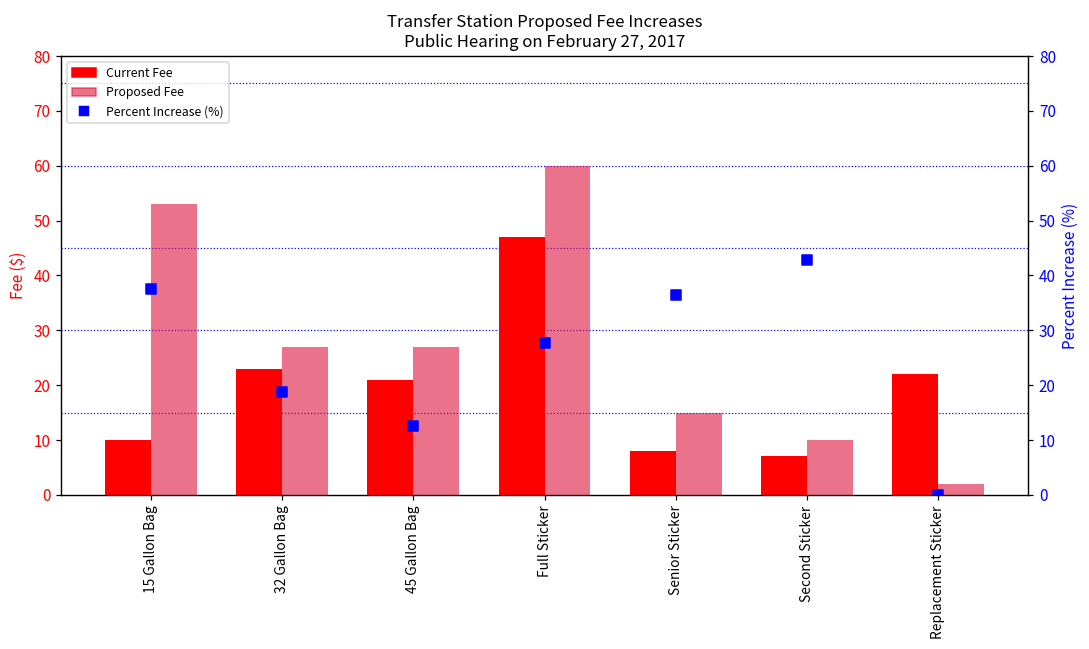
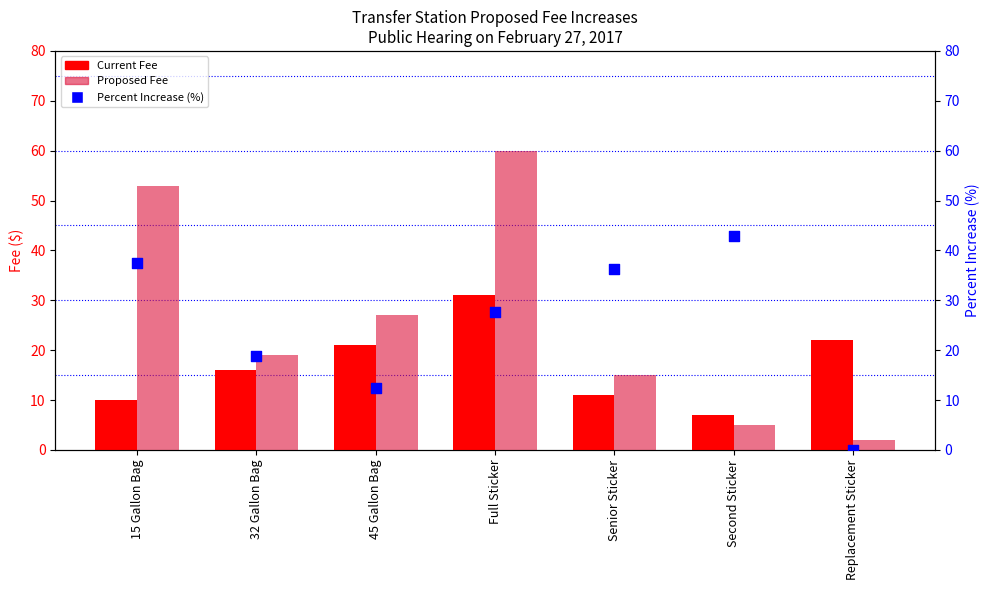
Current Fee, 32 Gallon Bag: 23 -> 16
Proposed Fee, 32 Gallon Bag: 27 -> 19
Current Fee, Full Sticker: 47 -> 31
Current Fee, Senior Sticker: 8 -> 11
Proposed Fee, Second Sticker: 10 -> 5
